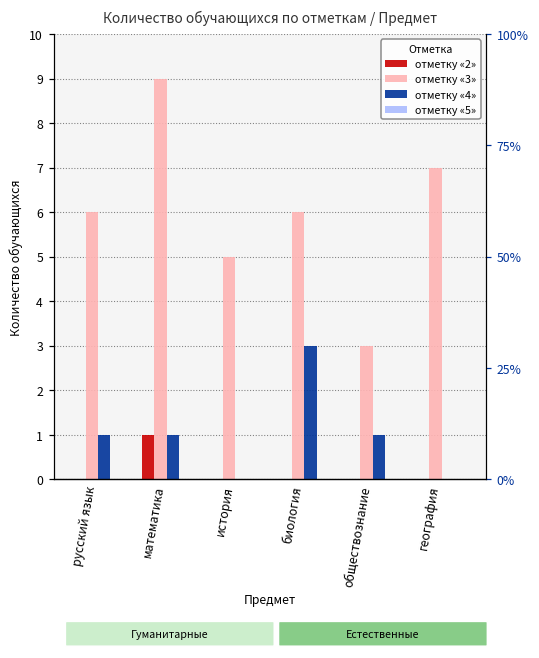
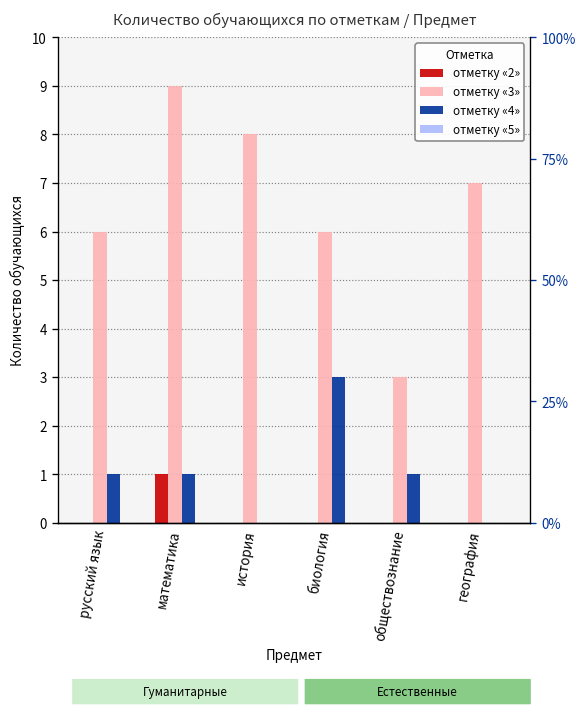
отметку «3», история: 5 -> 8
